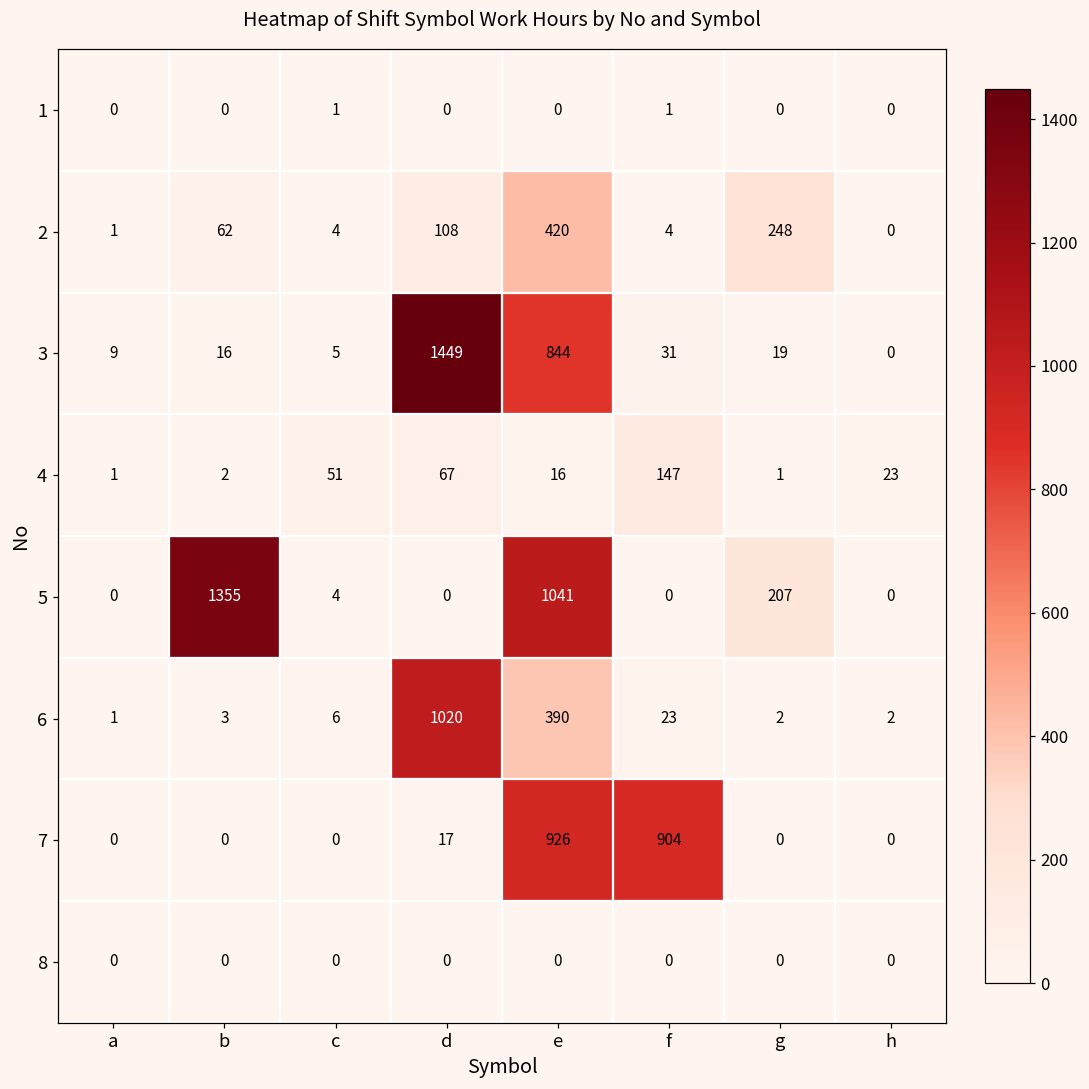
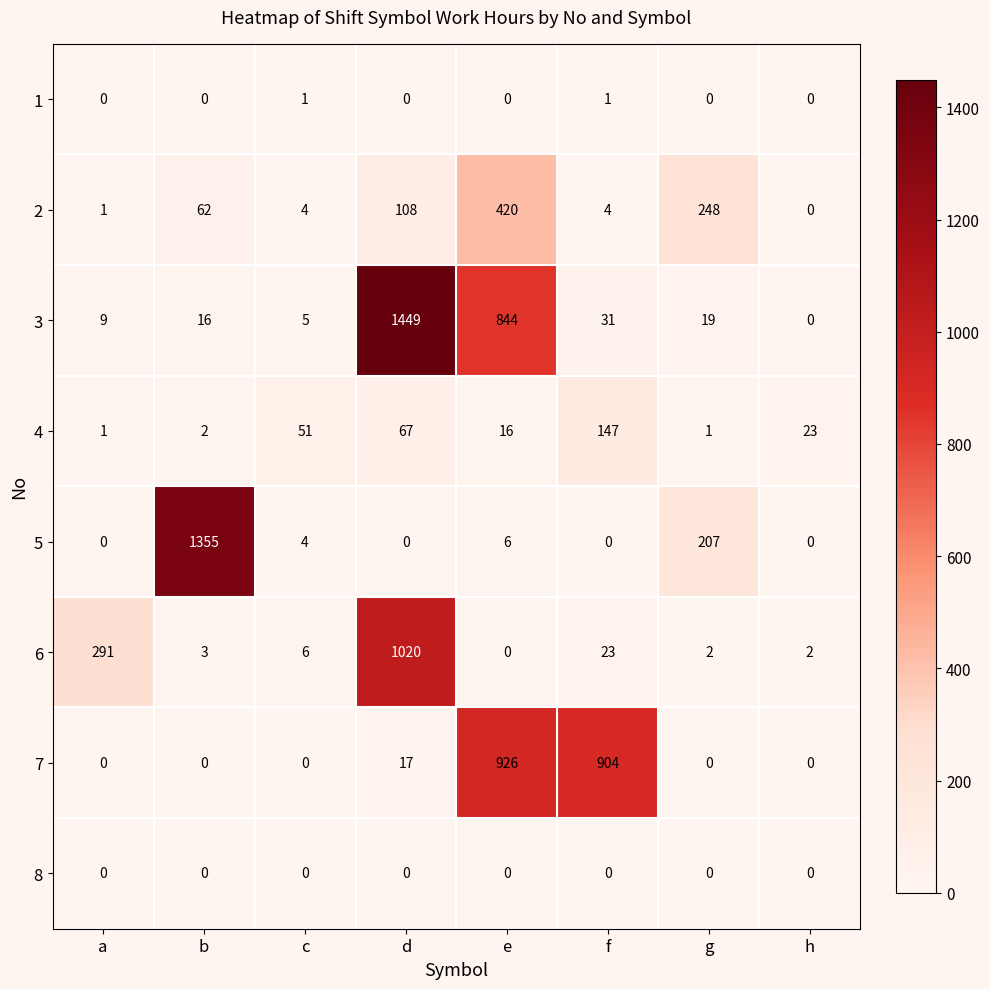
5, e: 1041 -> 6
6, a: 1 -> 291
6, e: 390 -> 0
